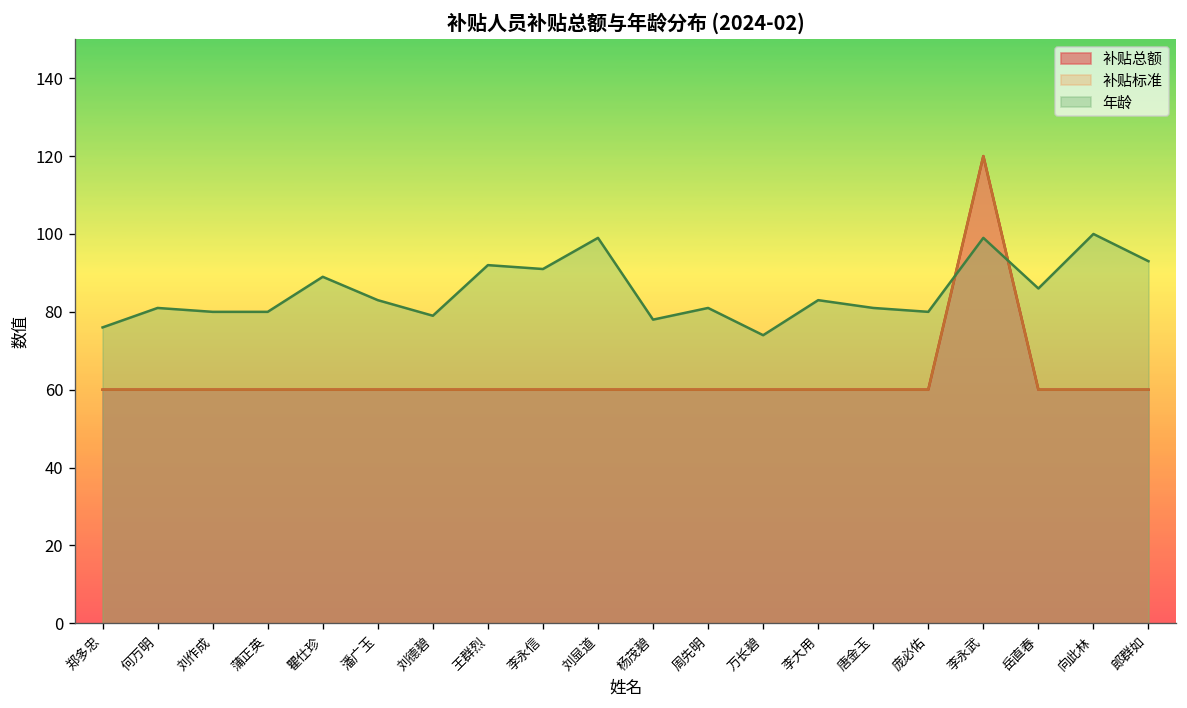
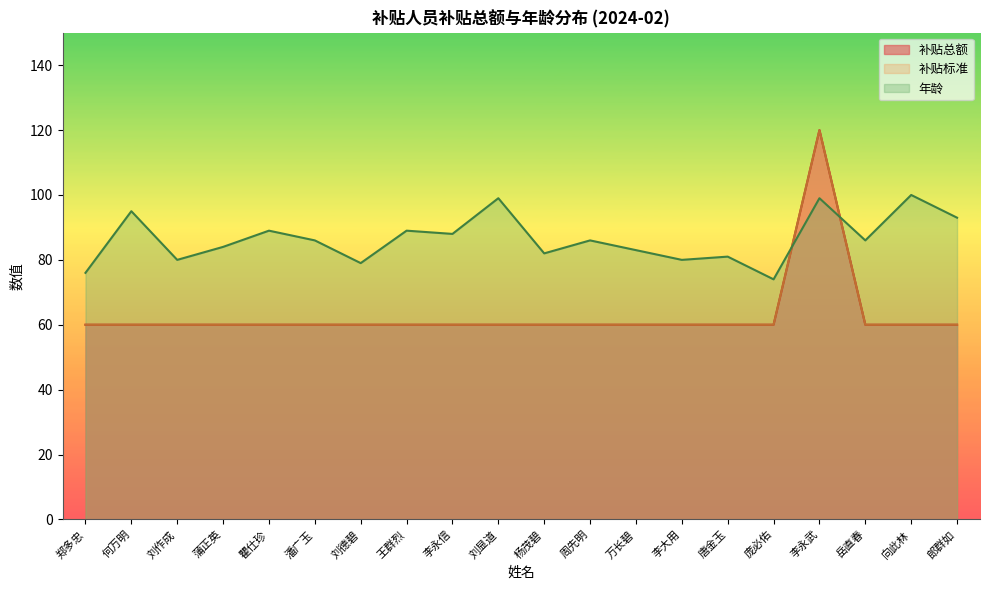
年龄, 何万明: 81 -> 95
年龄, 蒲正英: 80 -> 84
年龄, 潘广玉: 83 -> 86
年龄, 王群烈: 92 -> 89
年龄, 李永信: 91 -> 88
年龄, 杨茂碧: 78 -> 82
年龄, 周先明: 81 -> 86
年龄, 万长碧: 74 -> 83
年龄, 李大用: 83 -> 80
年龄, 庞必佑: 80 -> 74
